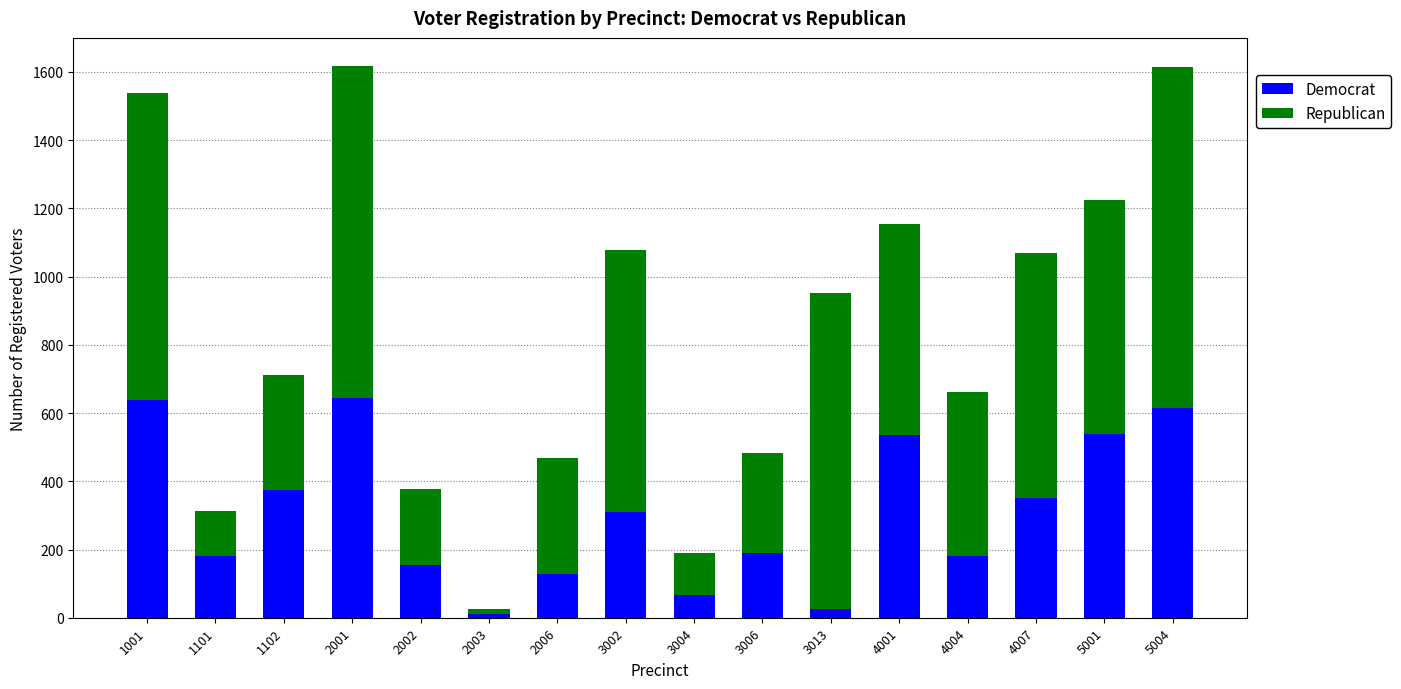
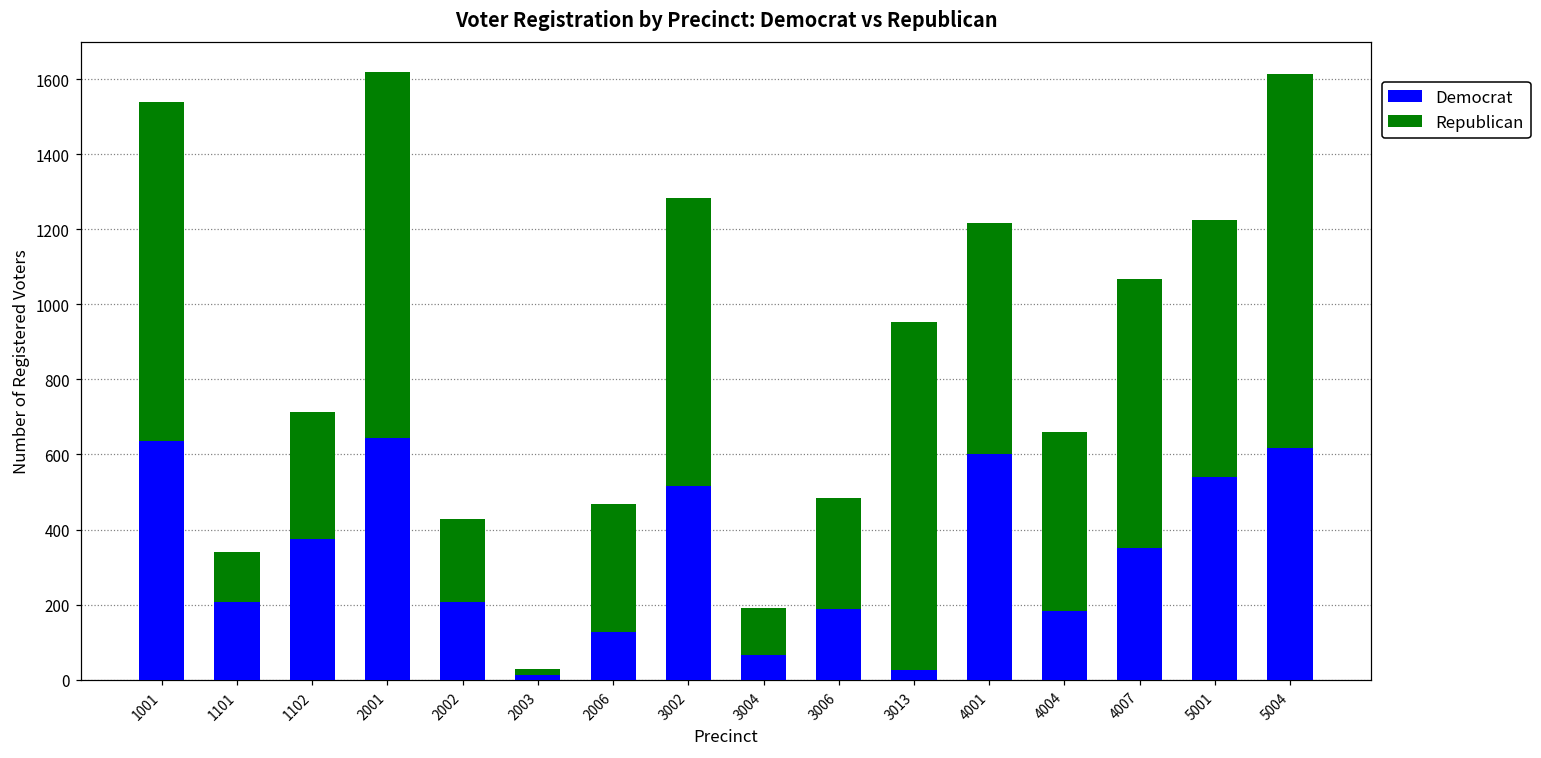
Democrat, 1101: 180 -> 210
Democrat, 2002: 160 -> 210
Democrat, 3002: 310 -> 520
Democrat, 4001: 540 -> 600
